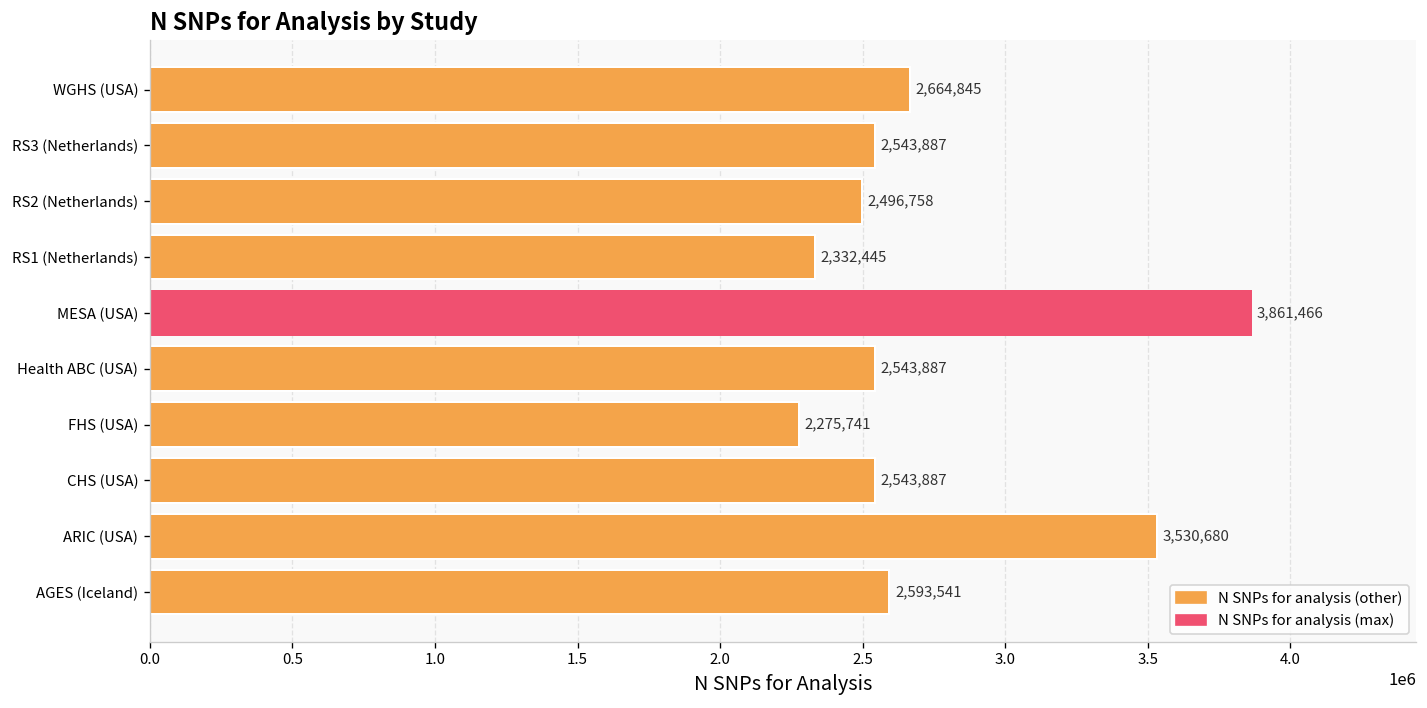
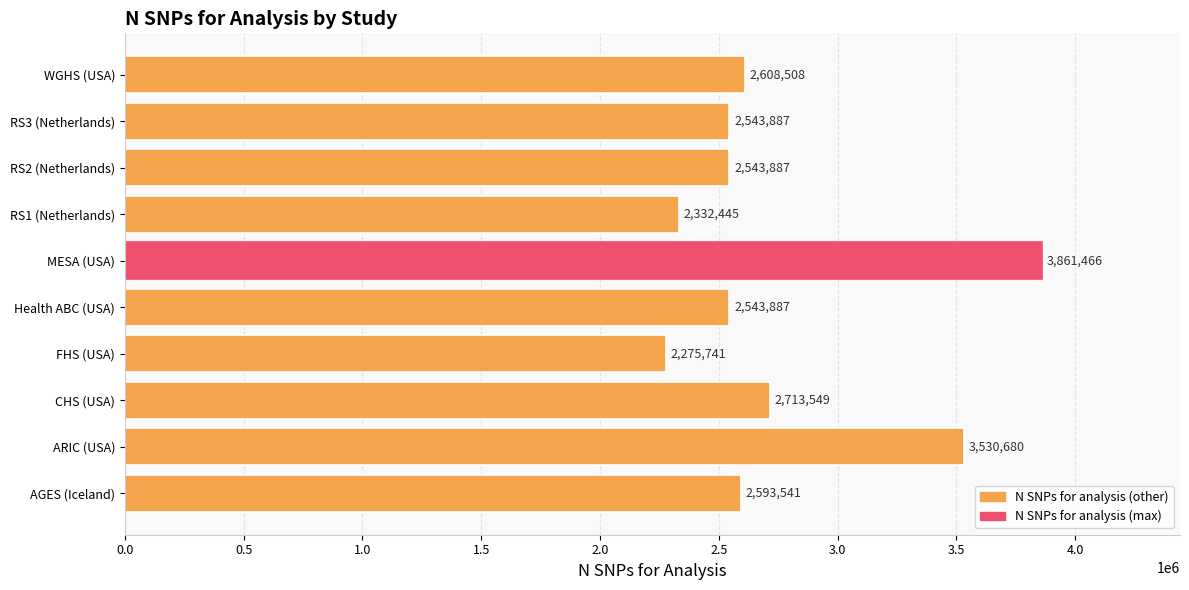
WGHS (USA): 2,664,845 -> 2,608,508
RS2 (Netherlands): 2,496,758 -> 2,543,887
CHS (USA): 2,543,887 -> 2,713,549
